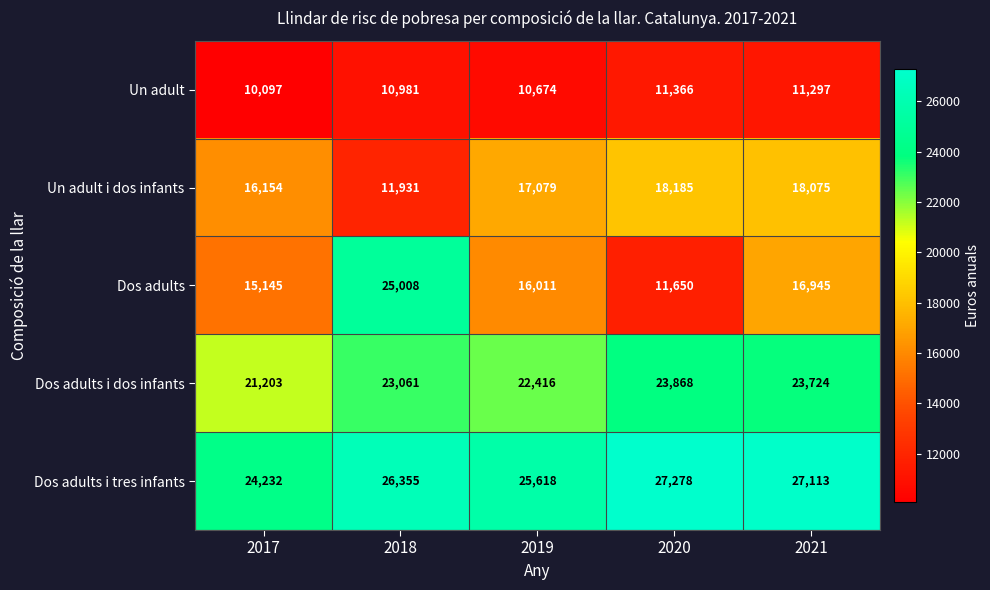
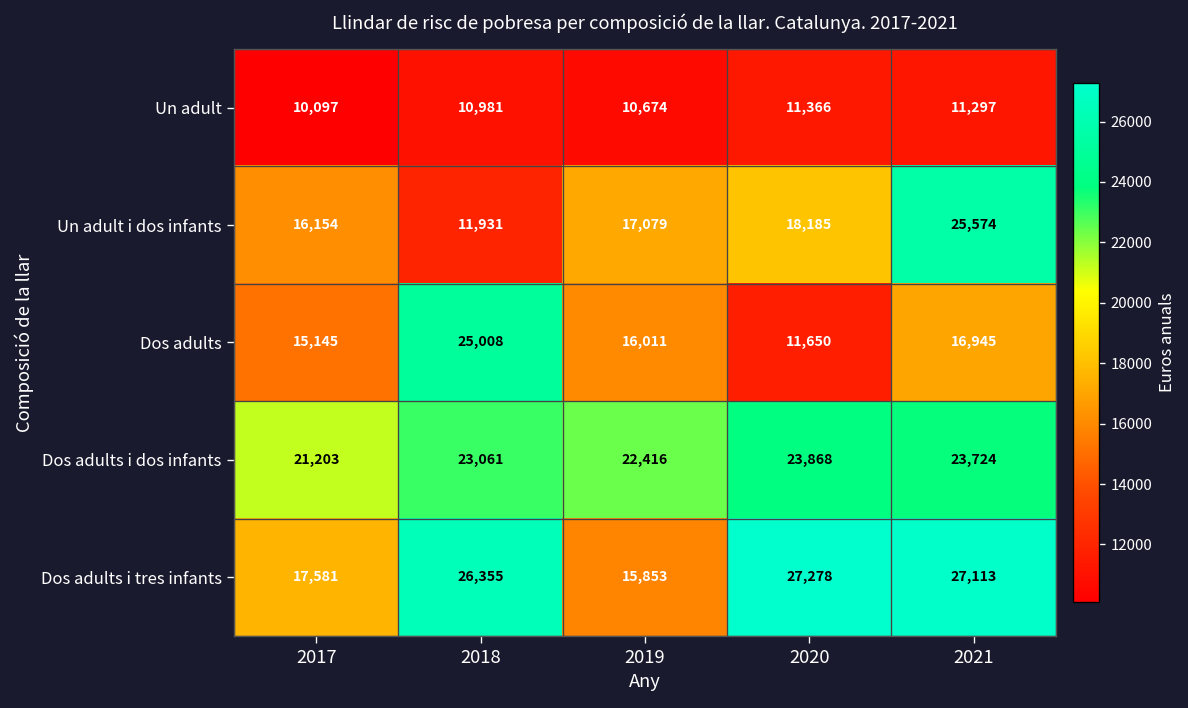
Un adult i dos infants, 2021: 18,075 -> 25,574
Dos adults i tres infants, 2017: 24,232 -> 17,581
Dos adults i tres infants, 2019: 25,618 -> 15,853
